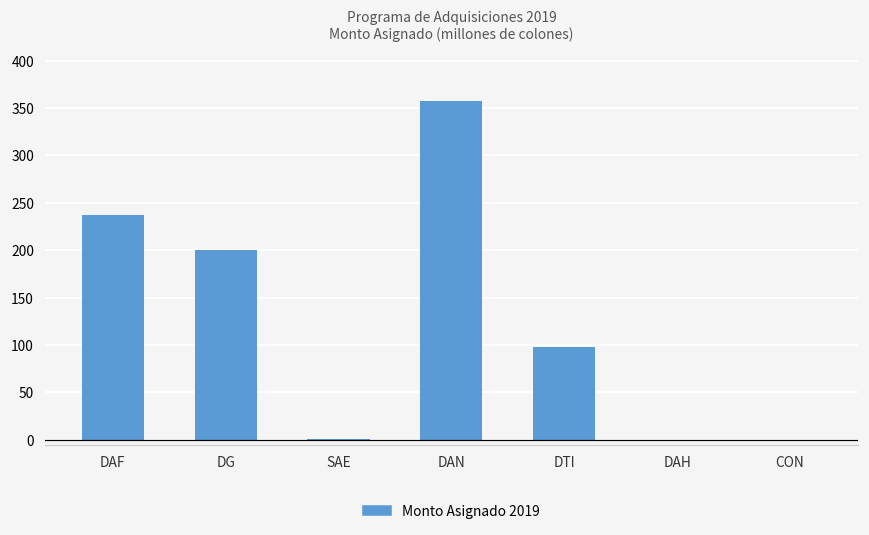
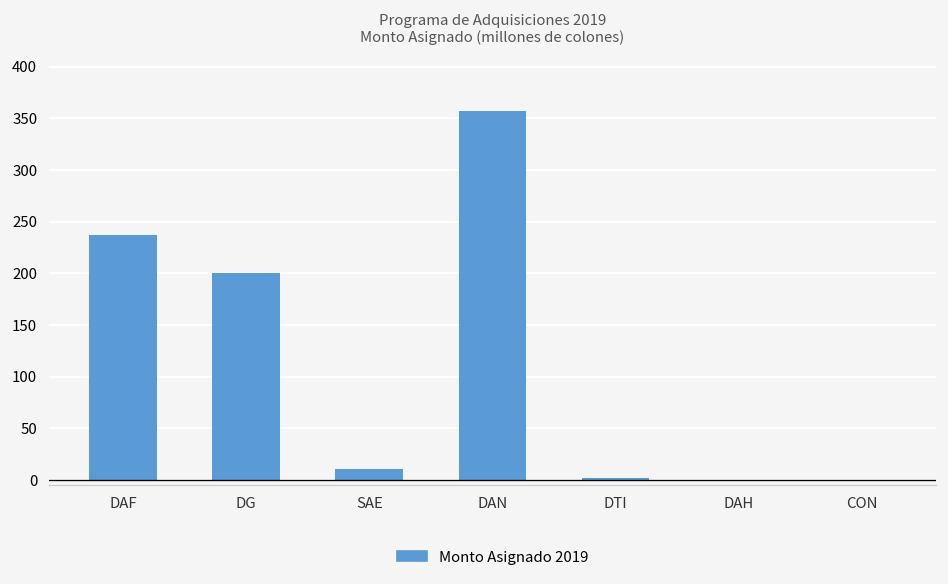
SAE: 0 -> 10
DTI: 100 -> 0
